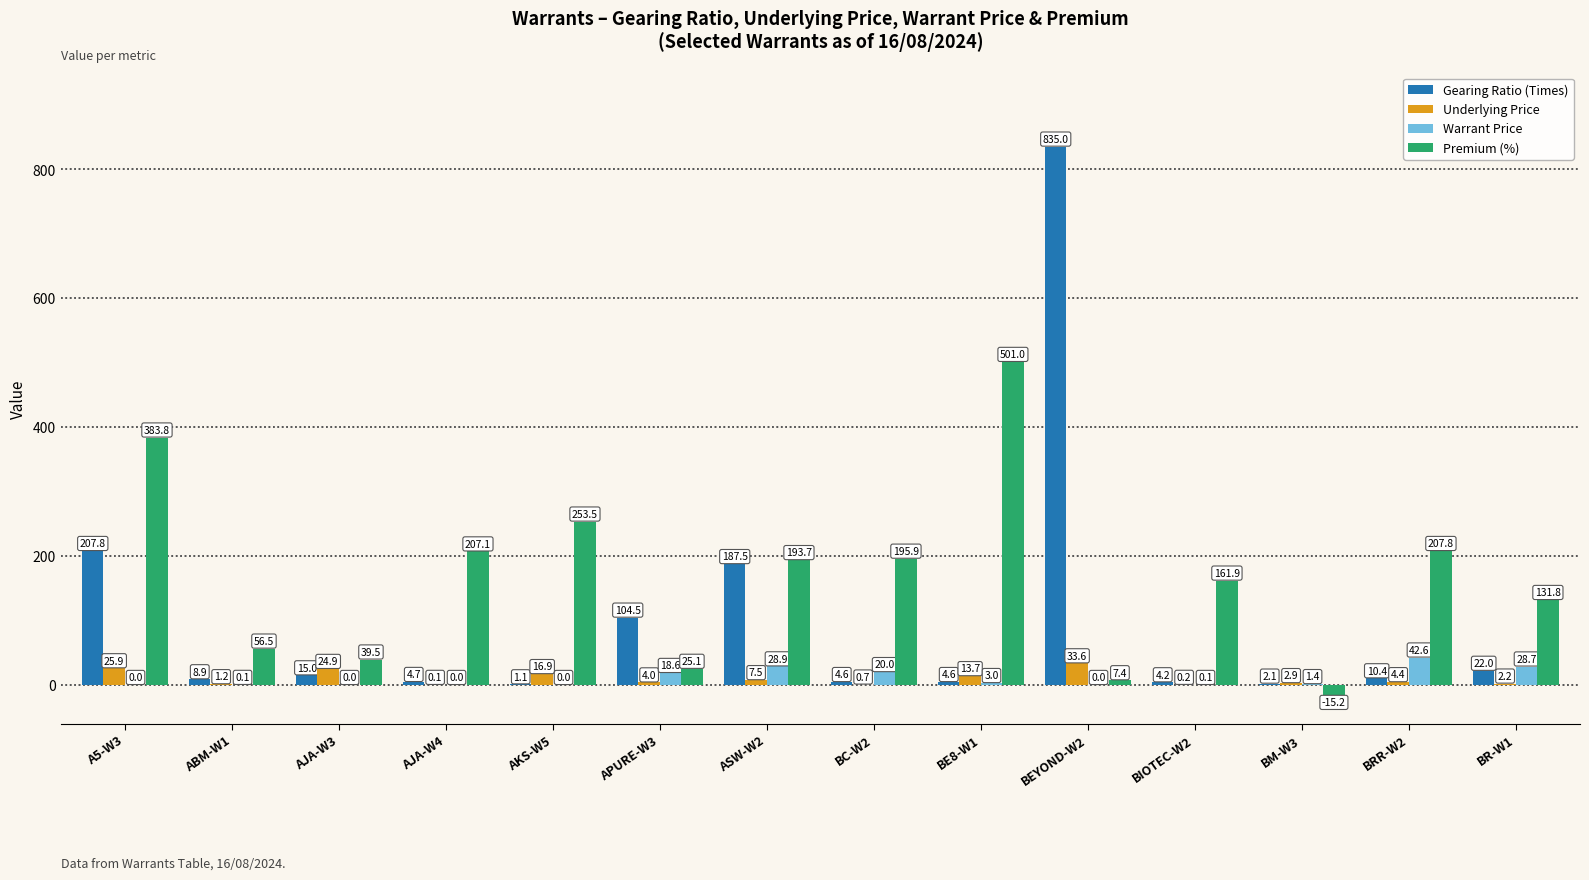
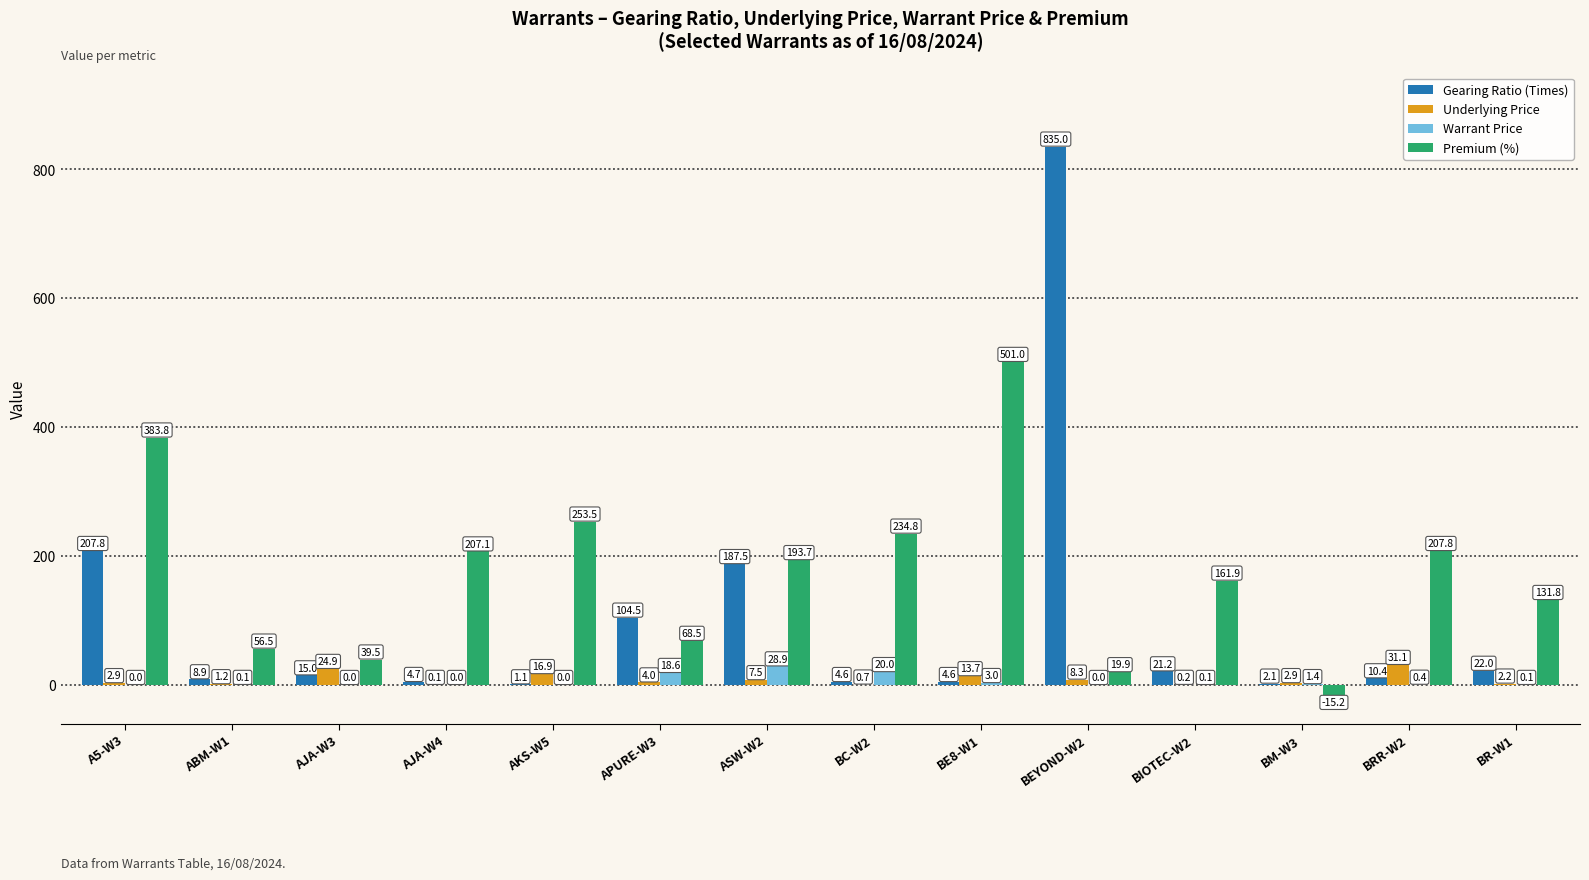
Underlying Price, A5-W3: 25.9 -> 2.9
Premium (%), APURE-W3: 25.1 -> 68.5
Premium (%), BC-W2: 195.9 -> 234.8
Underlying Price, BEYOND-W2: 33.6 -> 8.3
Premium (%), BEYOND-W2: 7.4 -> 19.9
Gearing Ratio (Times), BIOTEC-W2: 4.2 -> 21.2
Underlying Price, BRR-W2: 4.4 -> 31.1
Warrant Price, BRR-W2: 42.6 -> 0.4
Warrant Price, BR-W1: 28.7 -> 0.1
